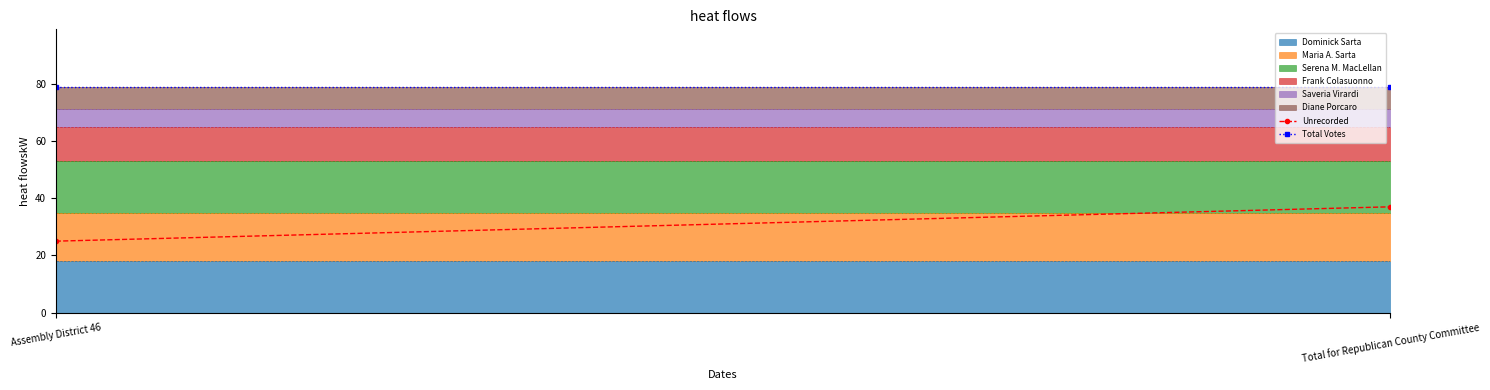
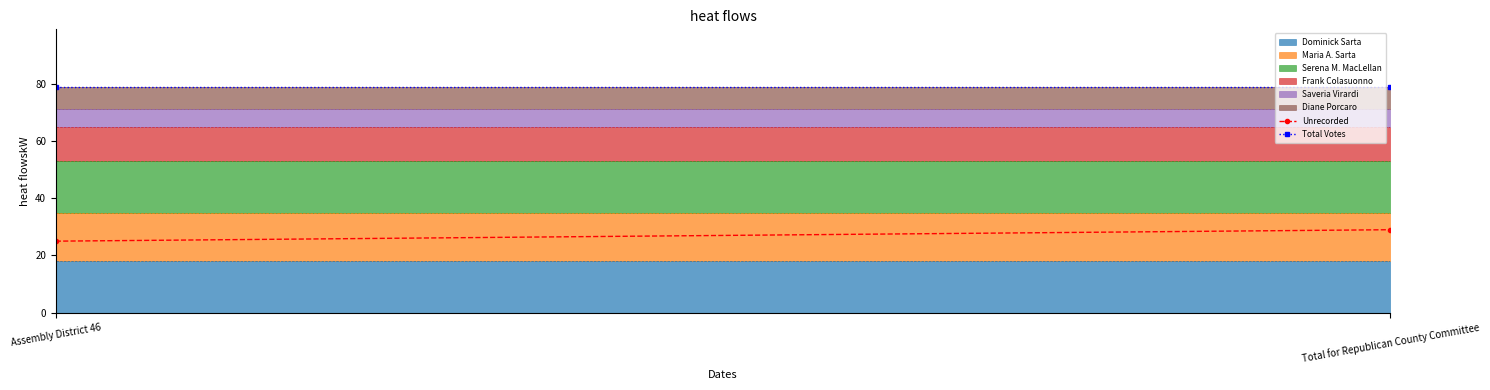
Unrecorded, Total for Republican County Committee: 37 -> 29
